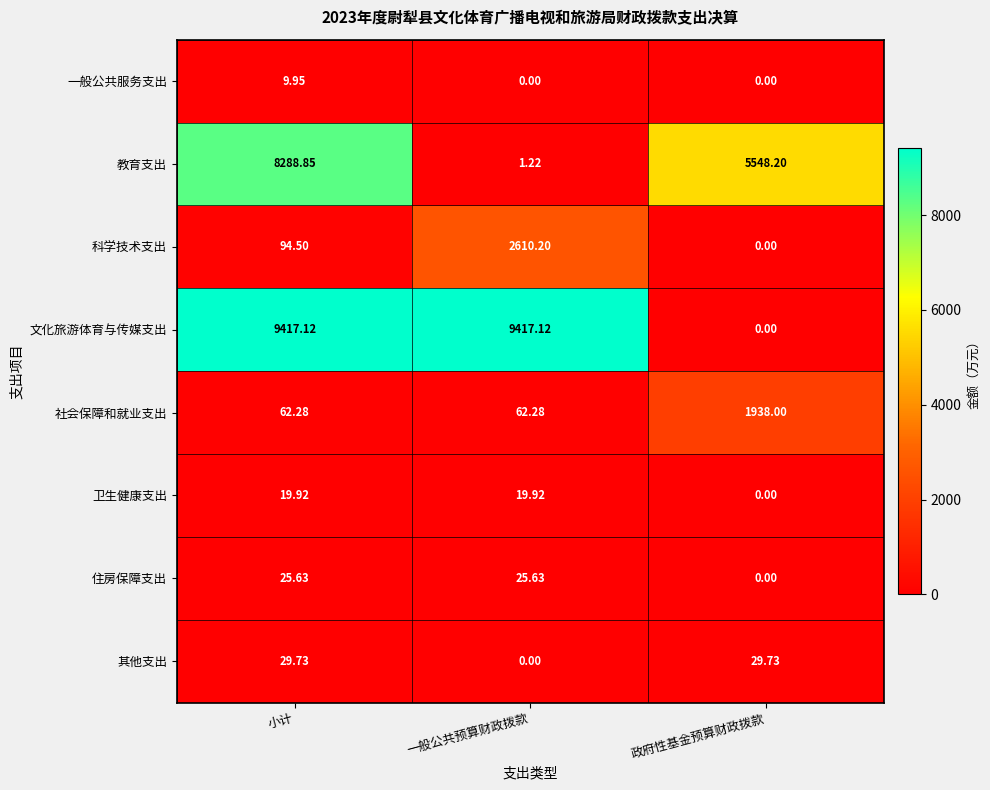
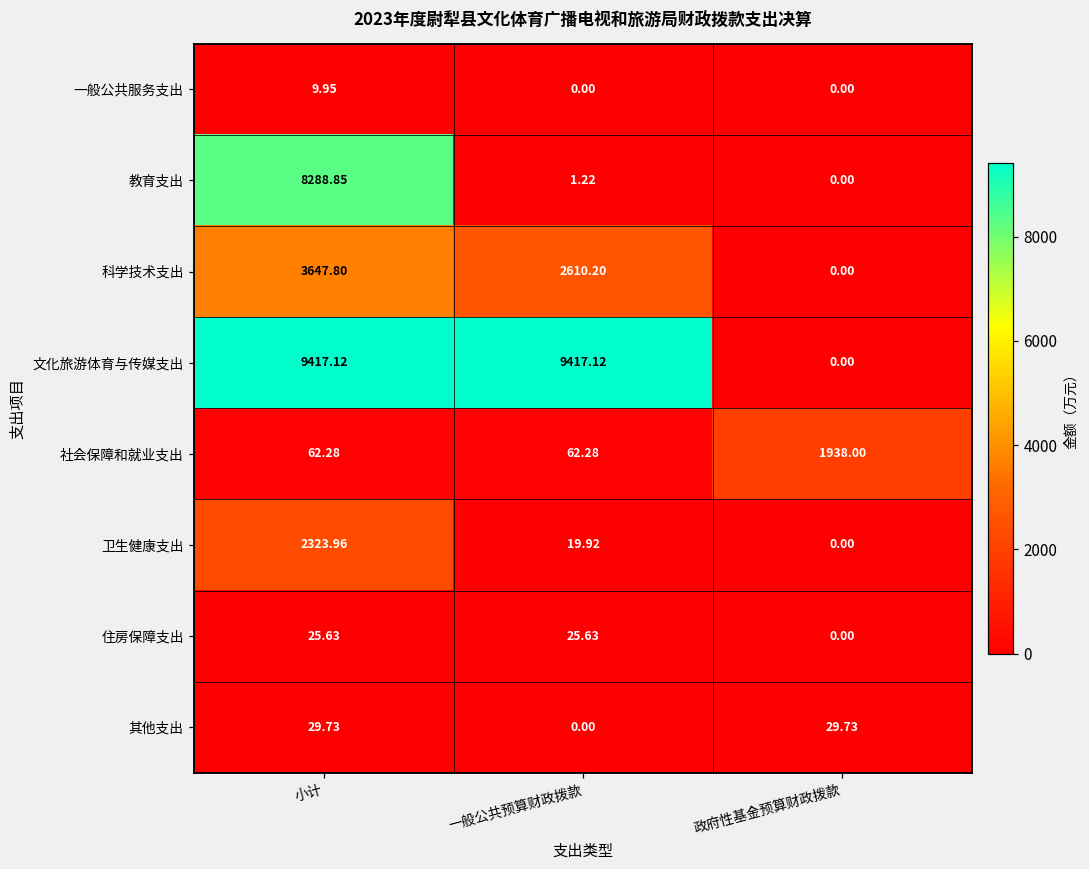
教育支出, 政府性基金预算财政拨款: 5548.20 -> 0.00
科学技术支出, 小计: 94.50 -> 3647.80
卫生健康支出, 小计: 19.92 -> 2323.96
